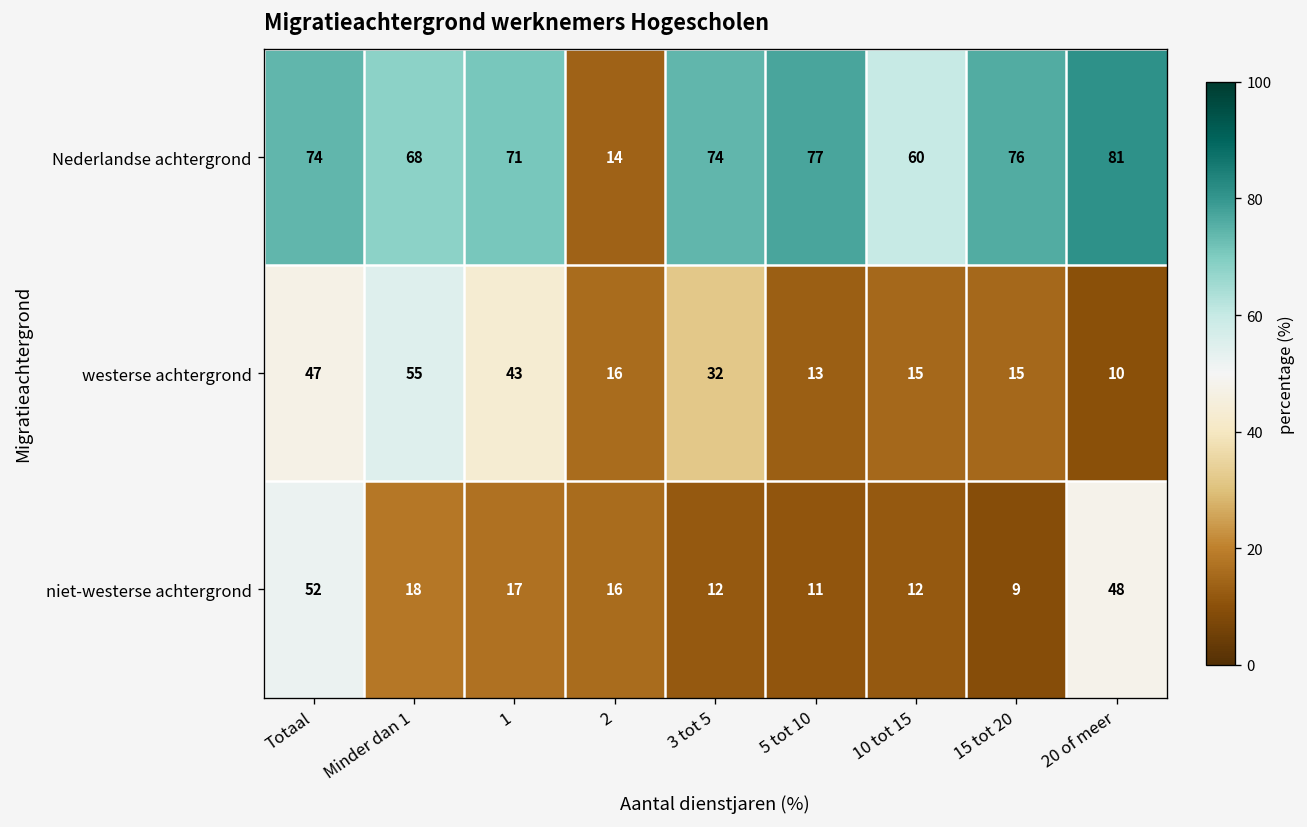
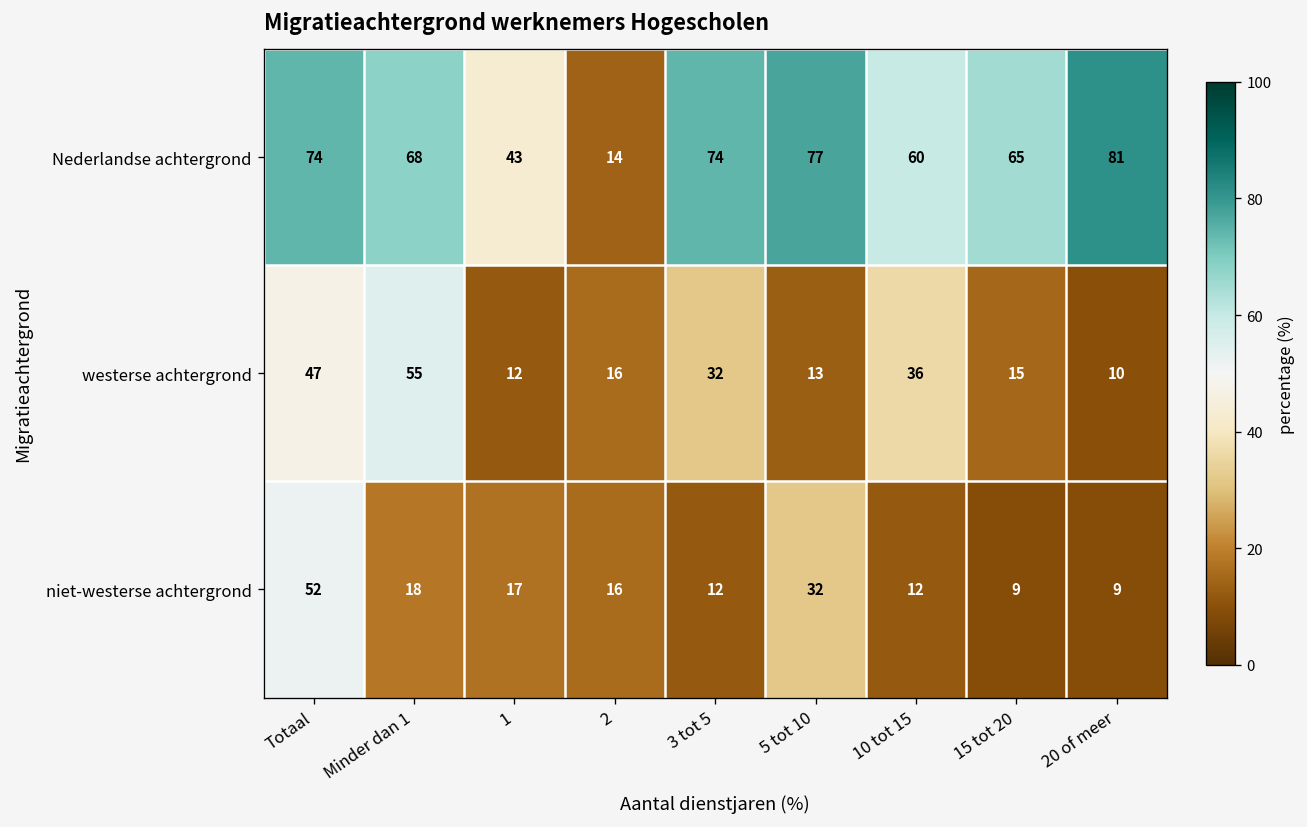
Nederlandse achtergrond, 1: 71 -> 43
Nederlandse achtergrond, 15 tot 20: 76 -> 65
westerse achtergrond, 1: 43 -> 12
westerse achtergrond, 10 tot 15: 15 -> 36
niet-westerse achtergrond, 5 tot 10: 11 -> 32
niet-westerse achtergrond, 20 of meer: 48 -> 9
